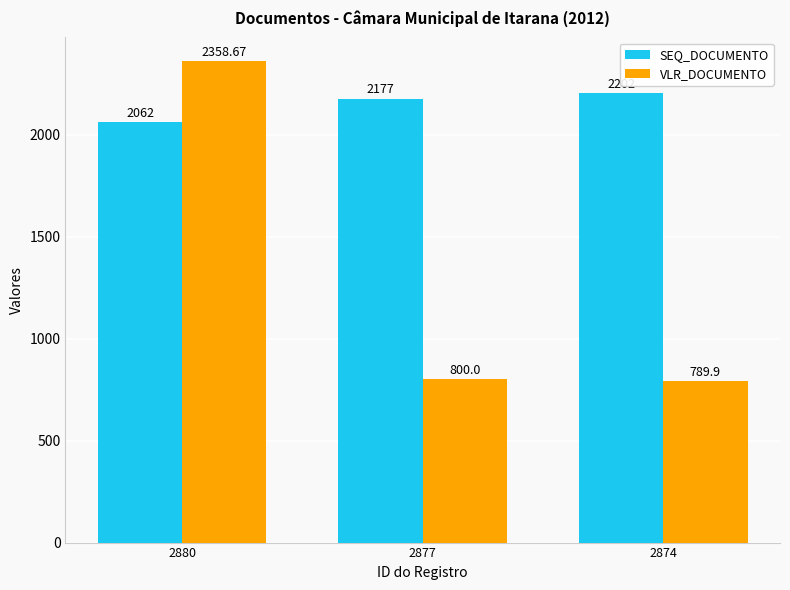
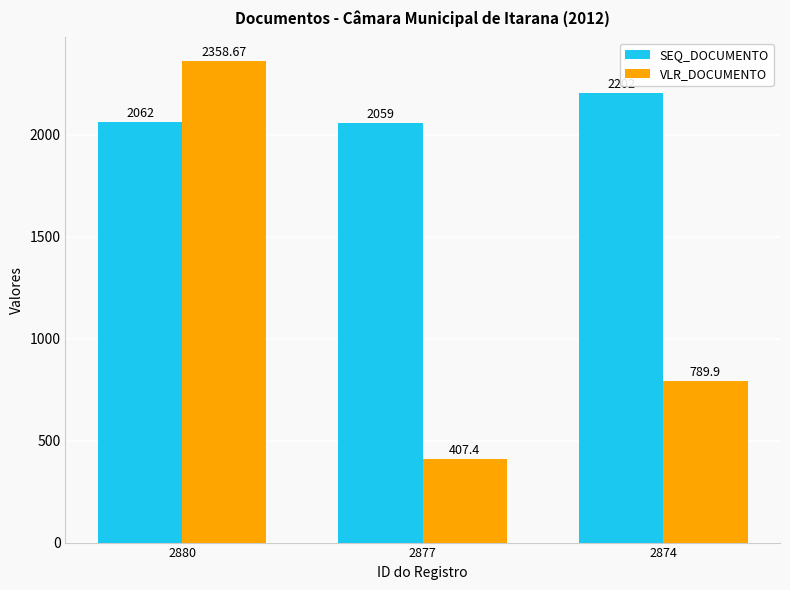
SEQ_DOCUMENTO, 2877: 2177 -> 2059
VLR_DOCUMENTO, 2877: 800.0 -> 407.4
